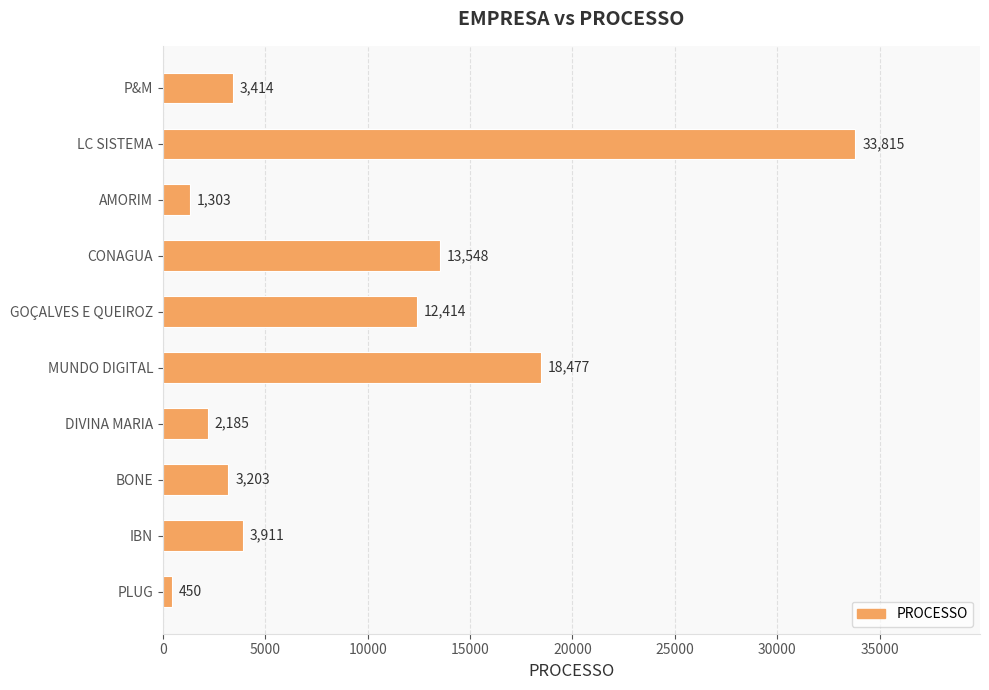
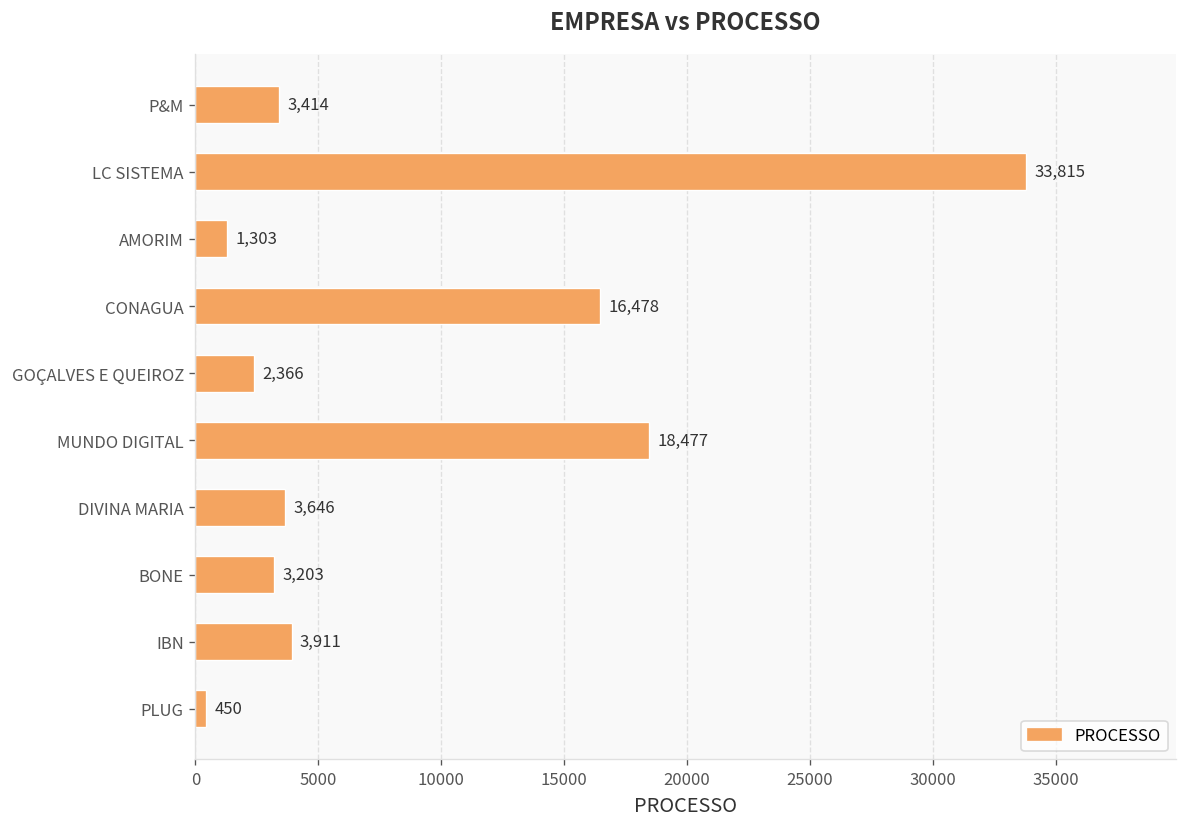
CONAGUA: 13,548 -> 16,478
GOÇALVES E QUEIROZ: 12,414 -> 2,366
DIVINA MARIA: 2,185 -> 3,646
